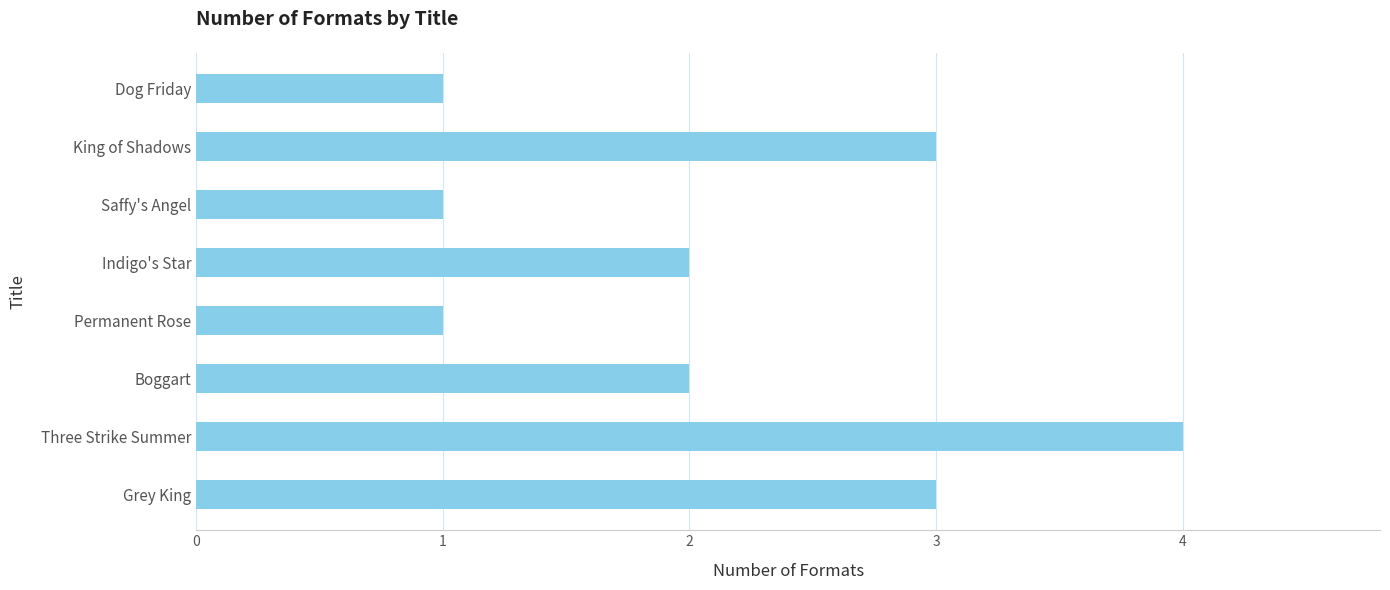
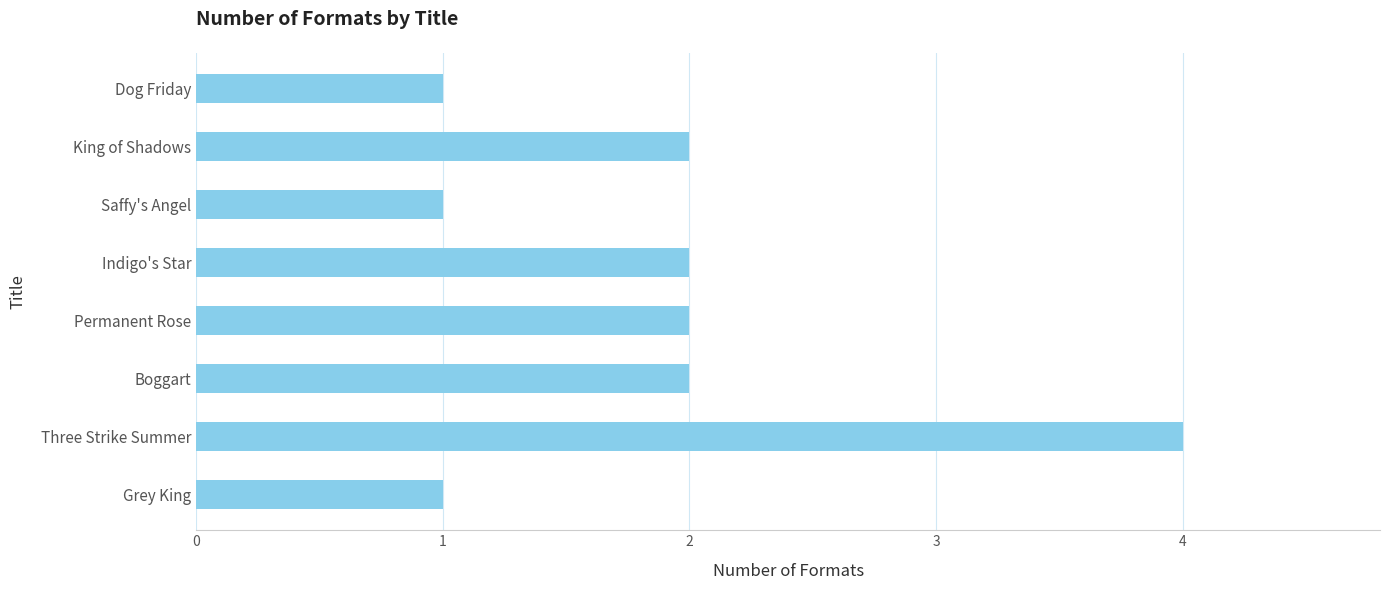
King of Shadows: 3 -> 2
Permanent Rose: 1 -> 2
Grey King: 3 -> 1
